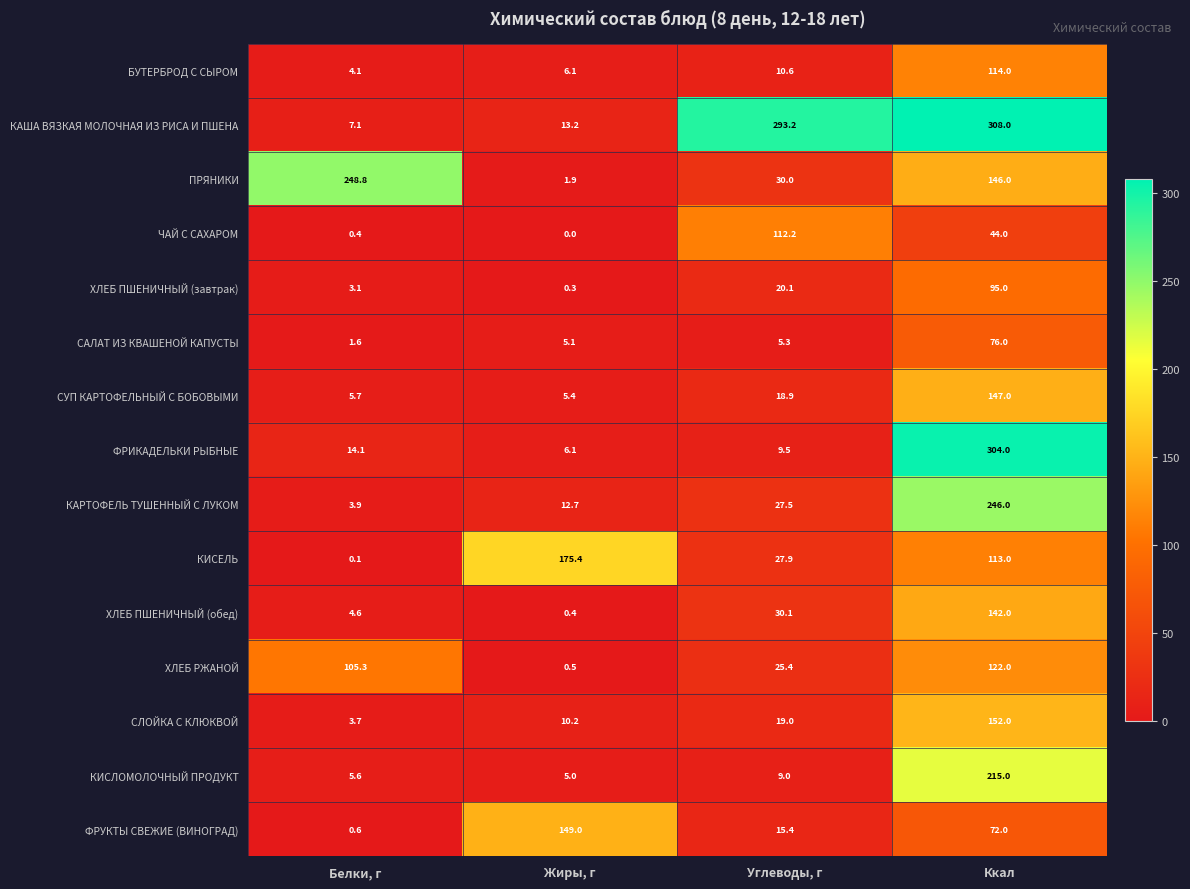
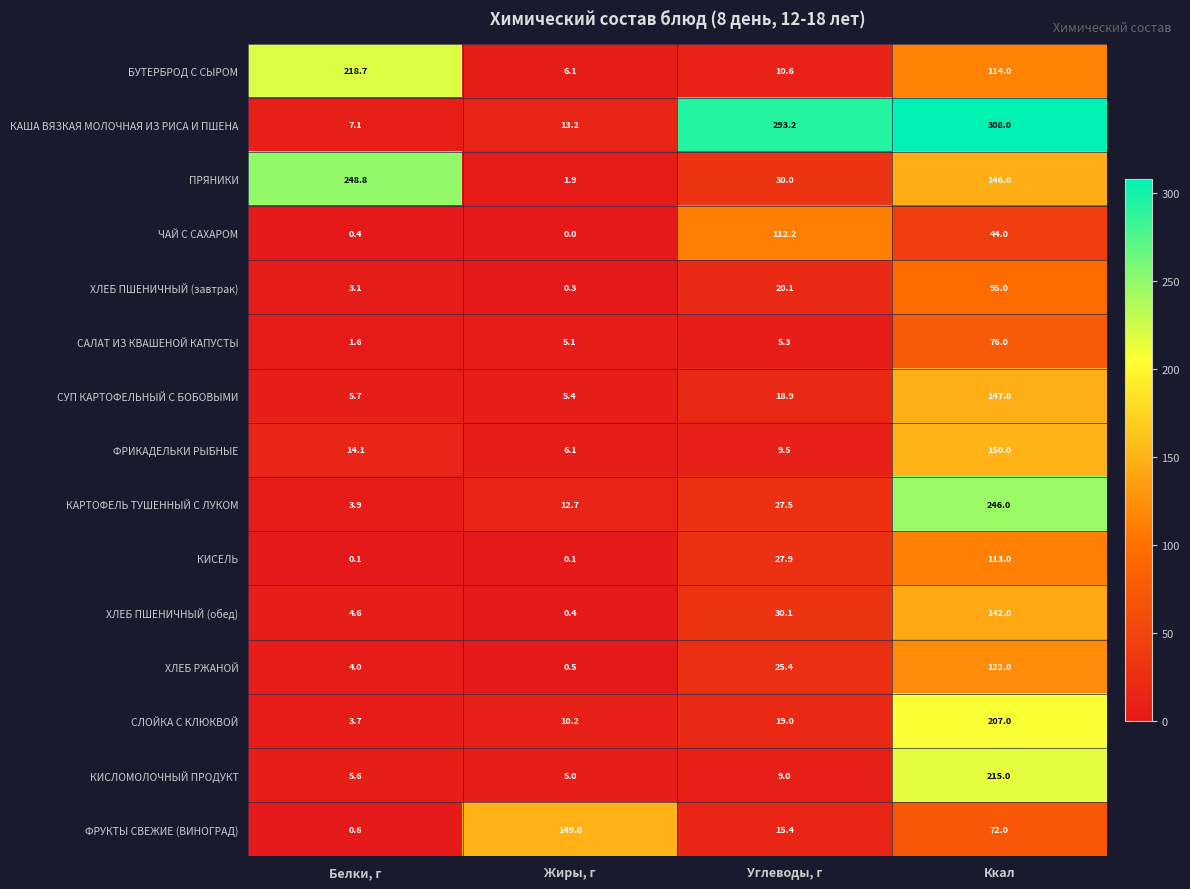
БУТЕРБРОД С СЫРОМ, Белки, г: 4.1 -> 218.7
ФРИКАДЕЛЬКИ РЫБНЫЕ, Ккал: 304.0 -> 150.0
КИСЕЛЬ, Жиры, г: 175.4 -> 0.1
ХЛЕБ РЖАНОЙ, Белки, г: 105.3 -> 4.0
СЛОЙКА С КЛЮКВОЙ, Ккал: 152.0 -> 207.0
